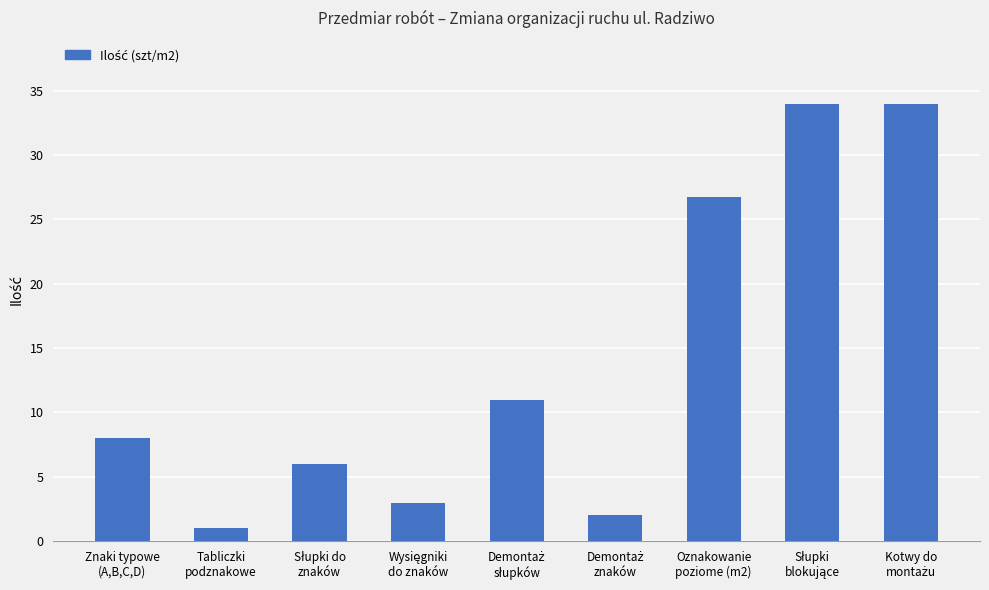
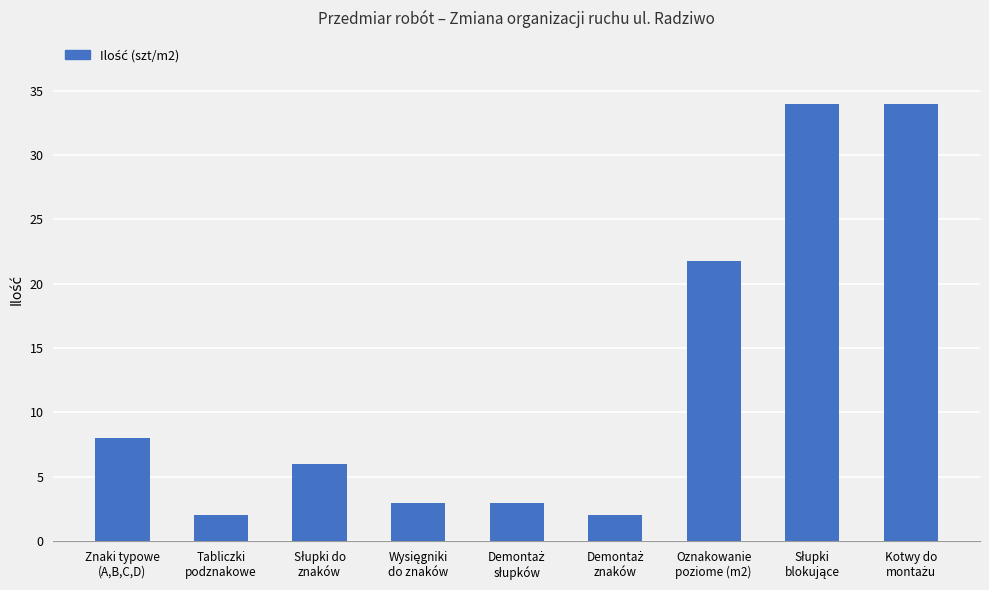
Tabliczki podznakowe: 1 -> 2
Demontaż słupków: 11 -> 3
Oznakowanie poziome (m2): 26.8 -> 21.7
